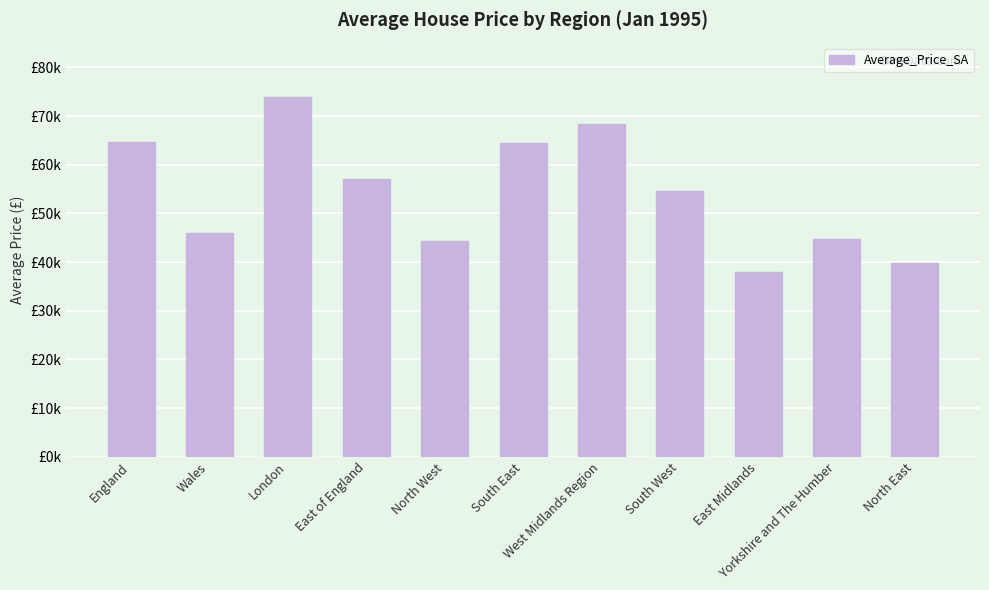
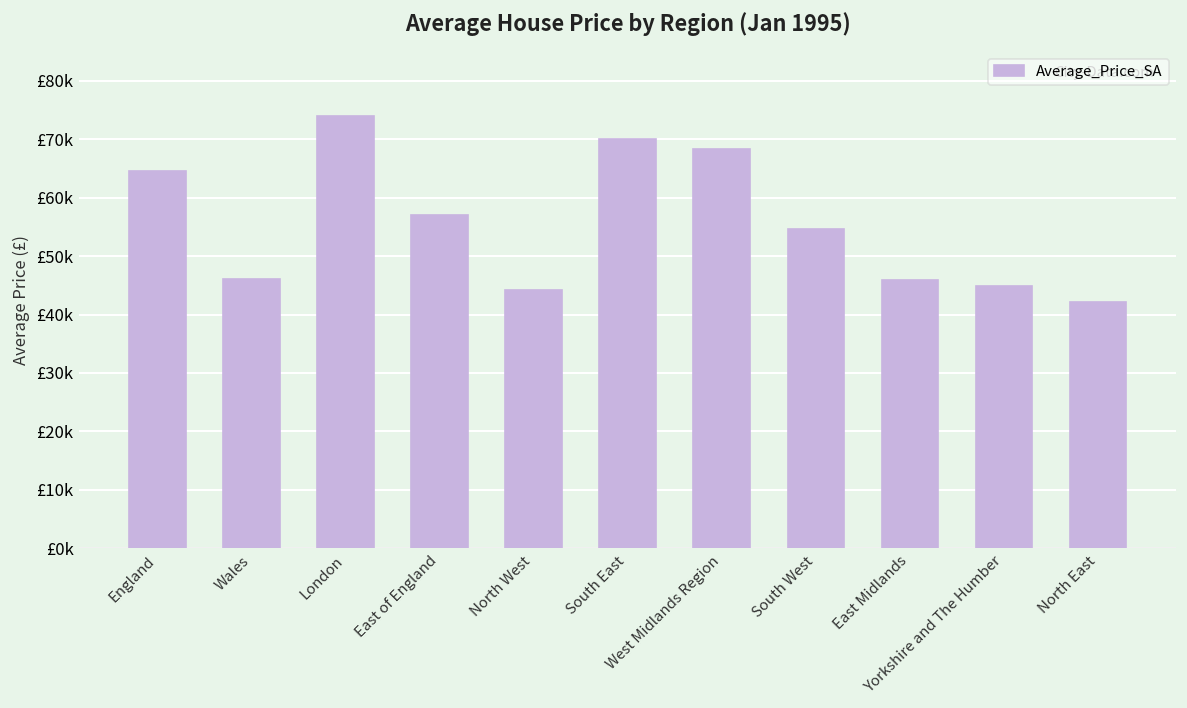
South East: £65000 -> £70000
East Midlands: £38000 -> £46000
North East: £40000 -> £42000
